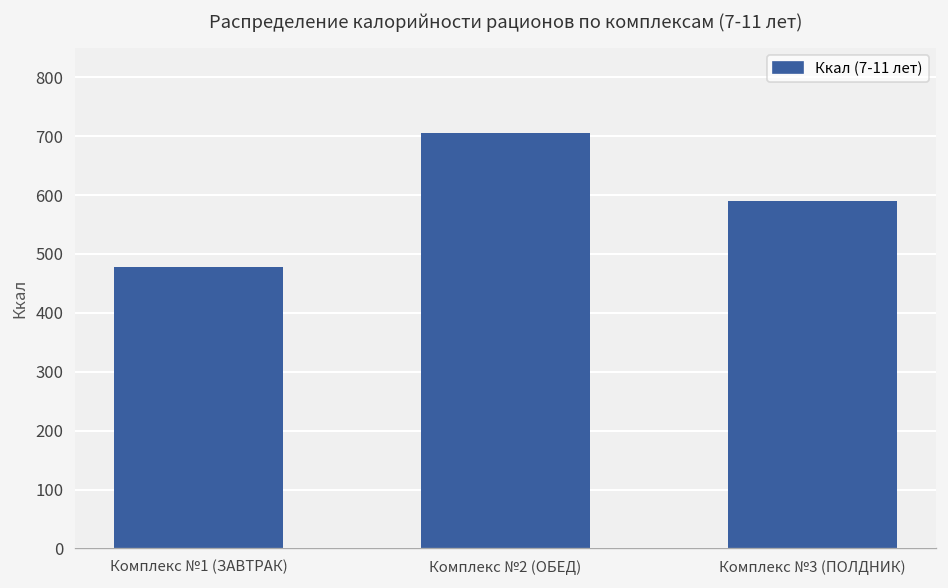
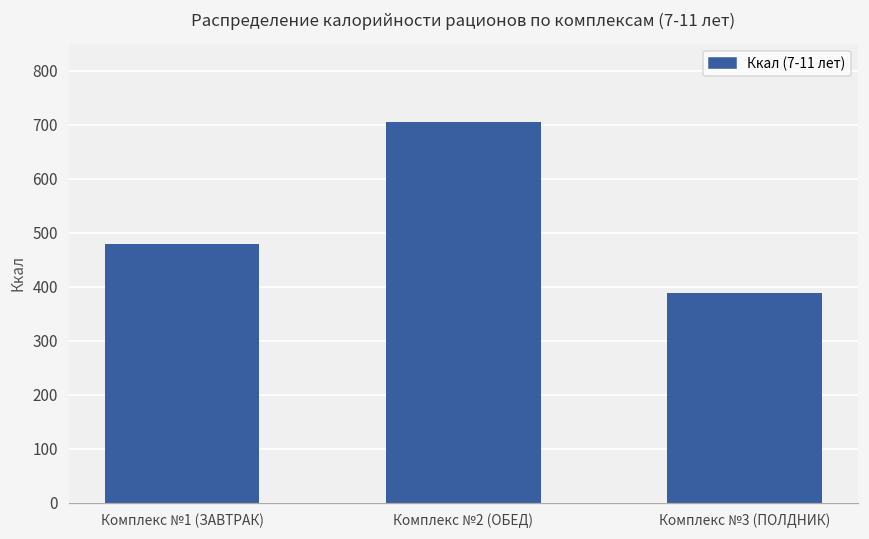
Комплекс №3 (ПОЛДНИК): 590 -> 390
